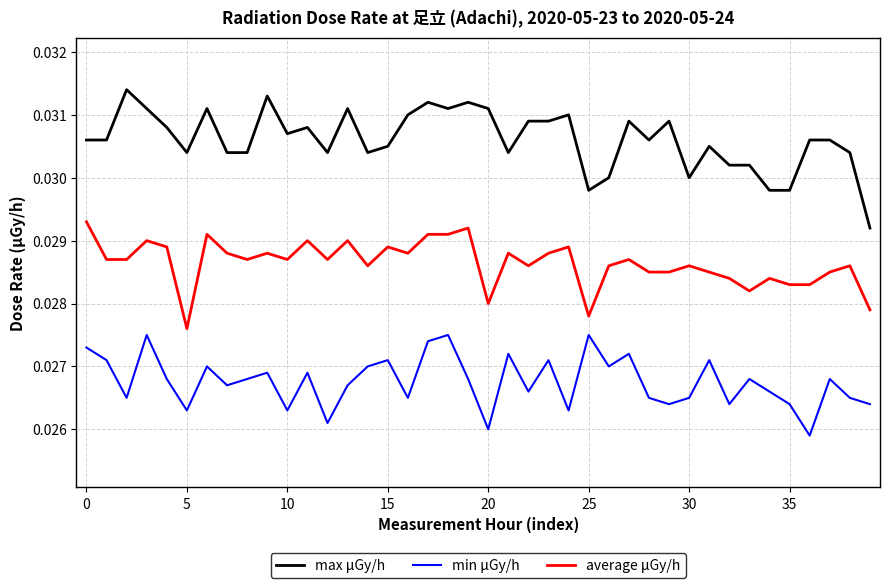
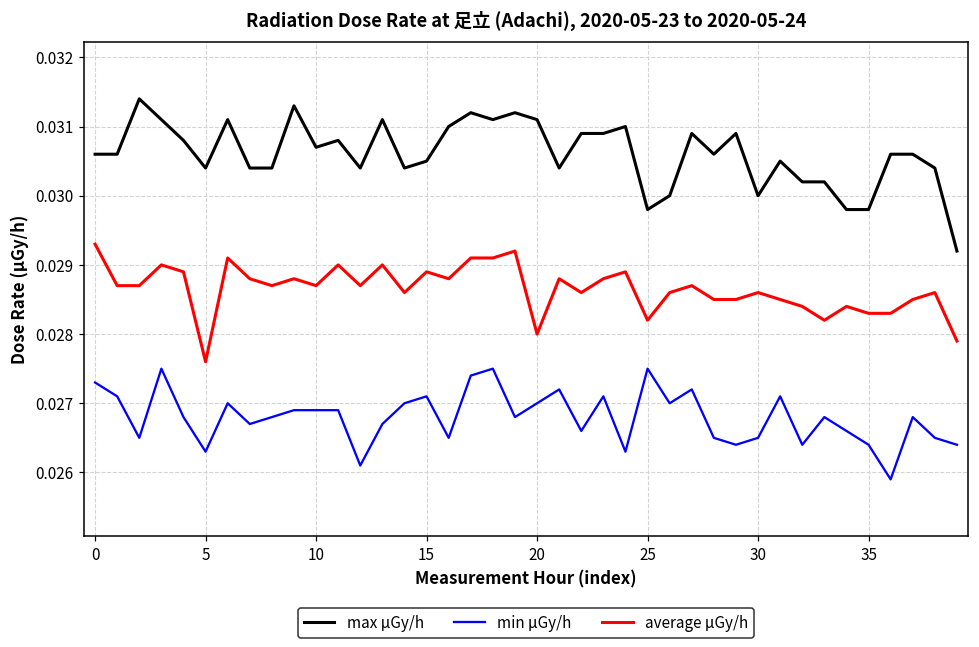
min μGy/h, 10: 0.0263 -> 0.0269
min μGy/h, 20: 0.026 -> 0.027
average μGy/h, 25: 0.0278 -> 0.0282
